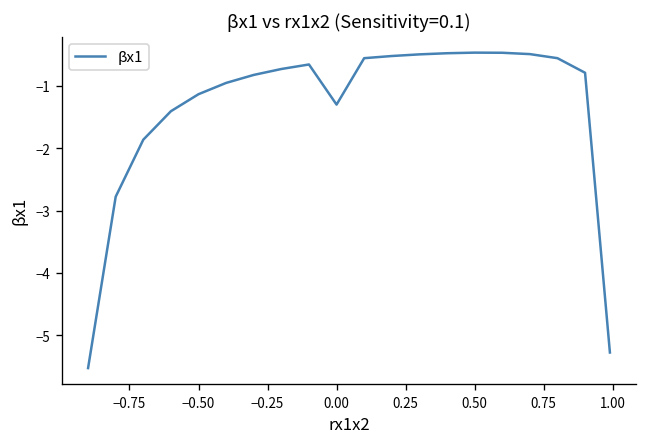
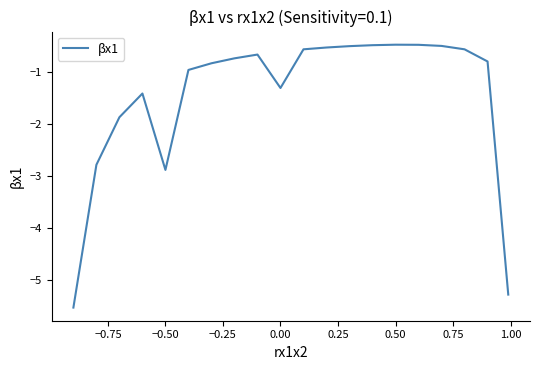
−0.50: -1.1 -> -2.9
